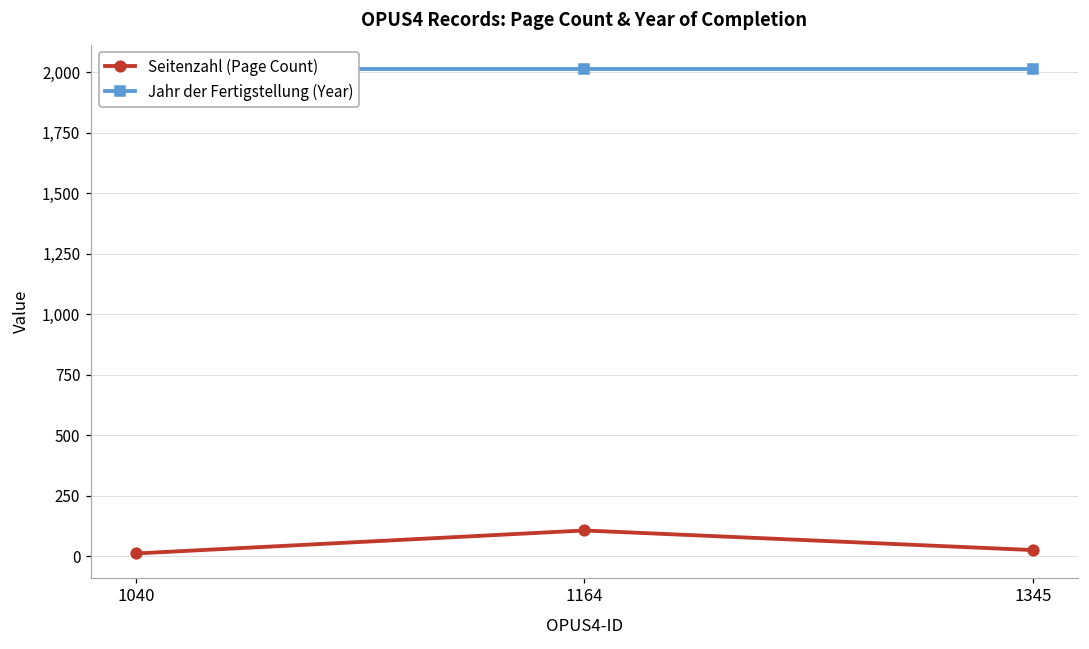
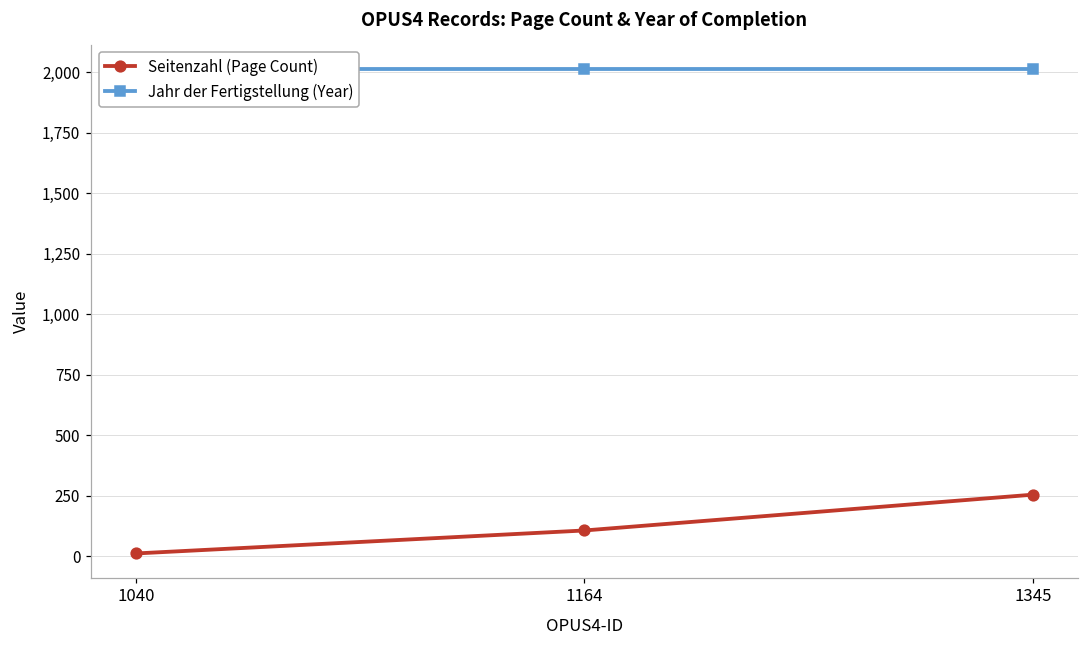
Seitenzahl (Page Count), 1345: 30 -> 260
